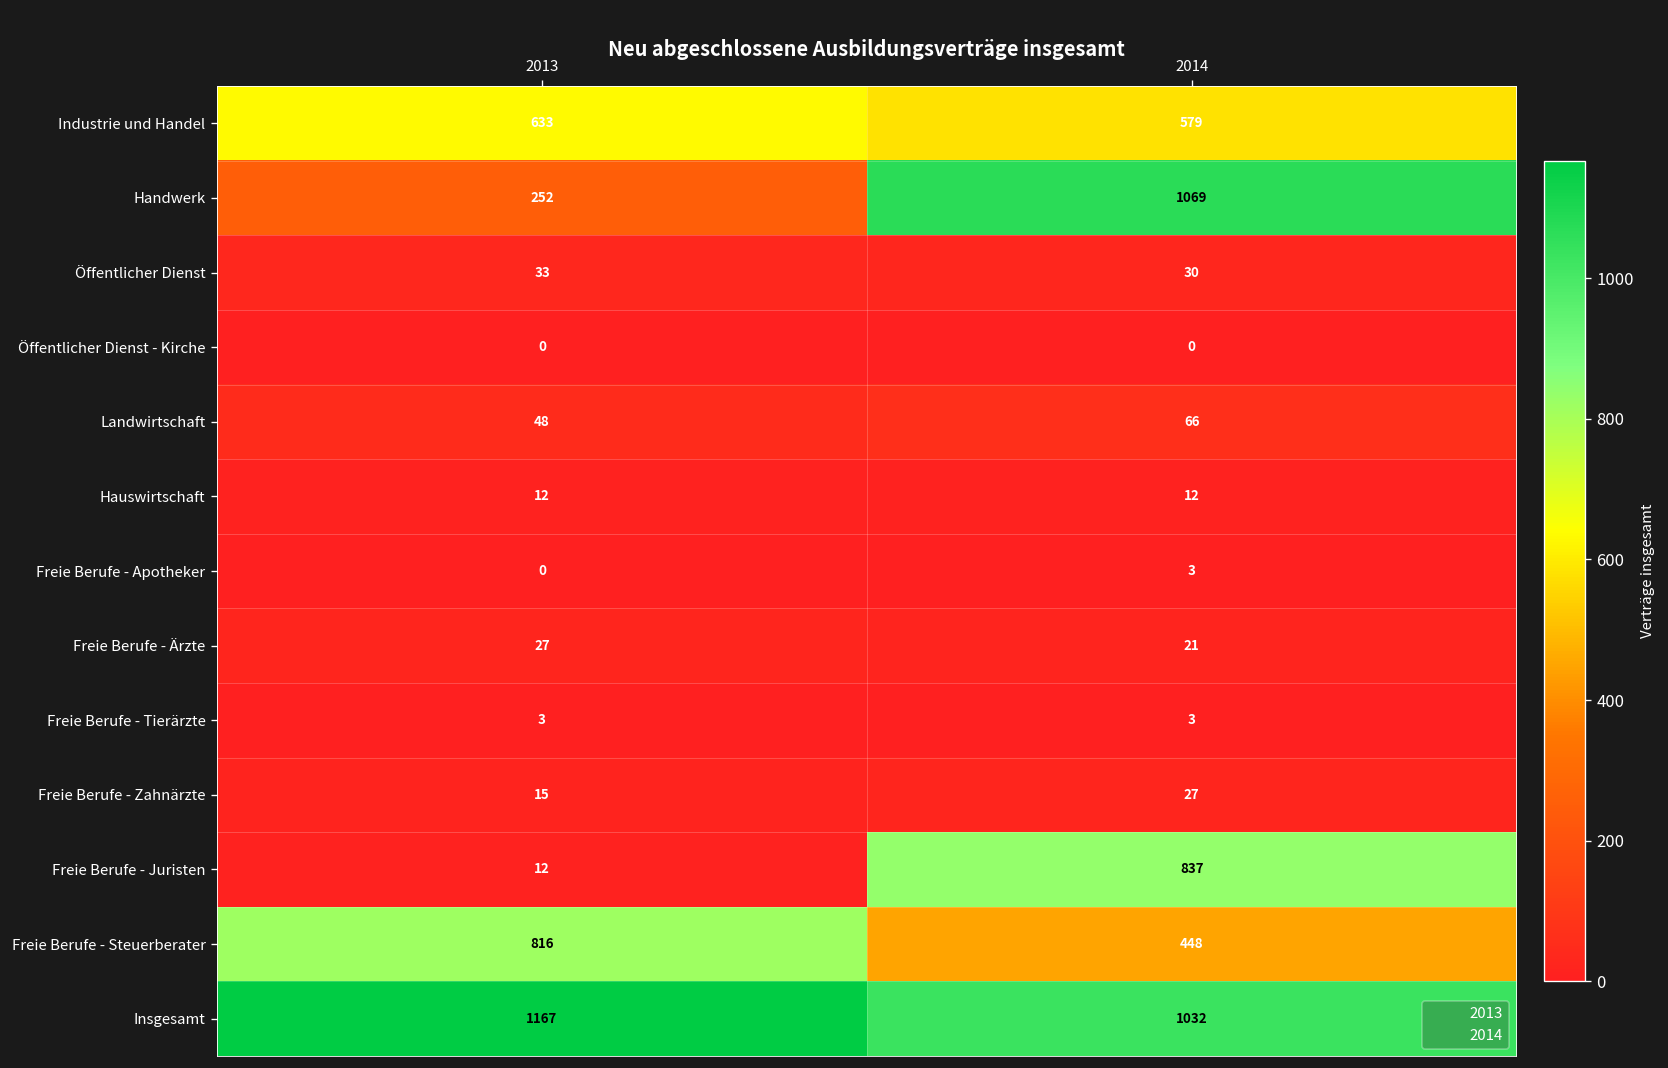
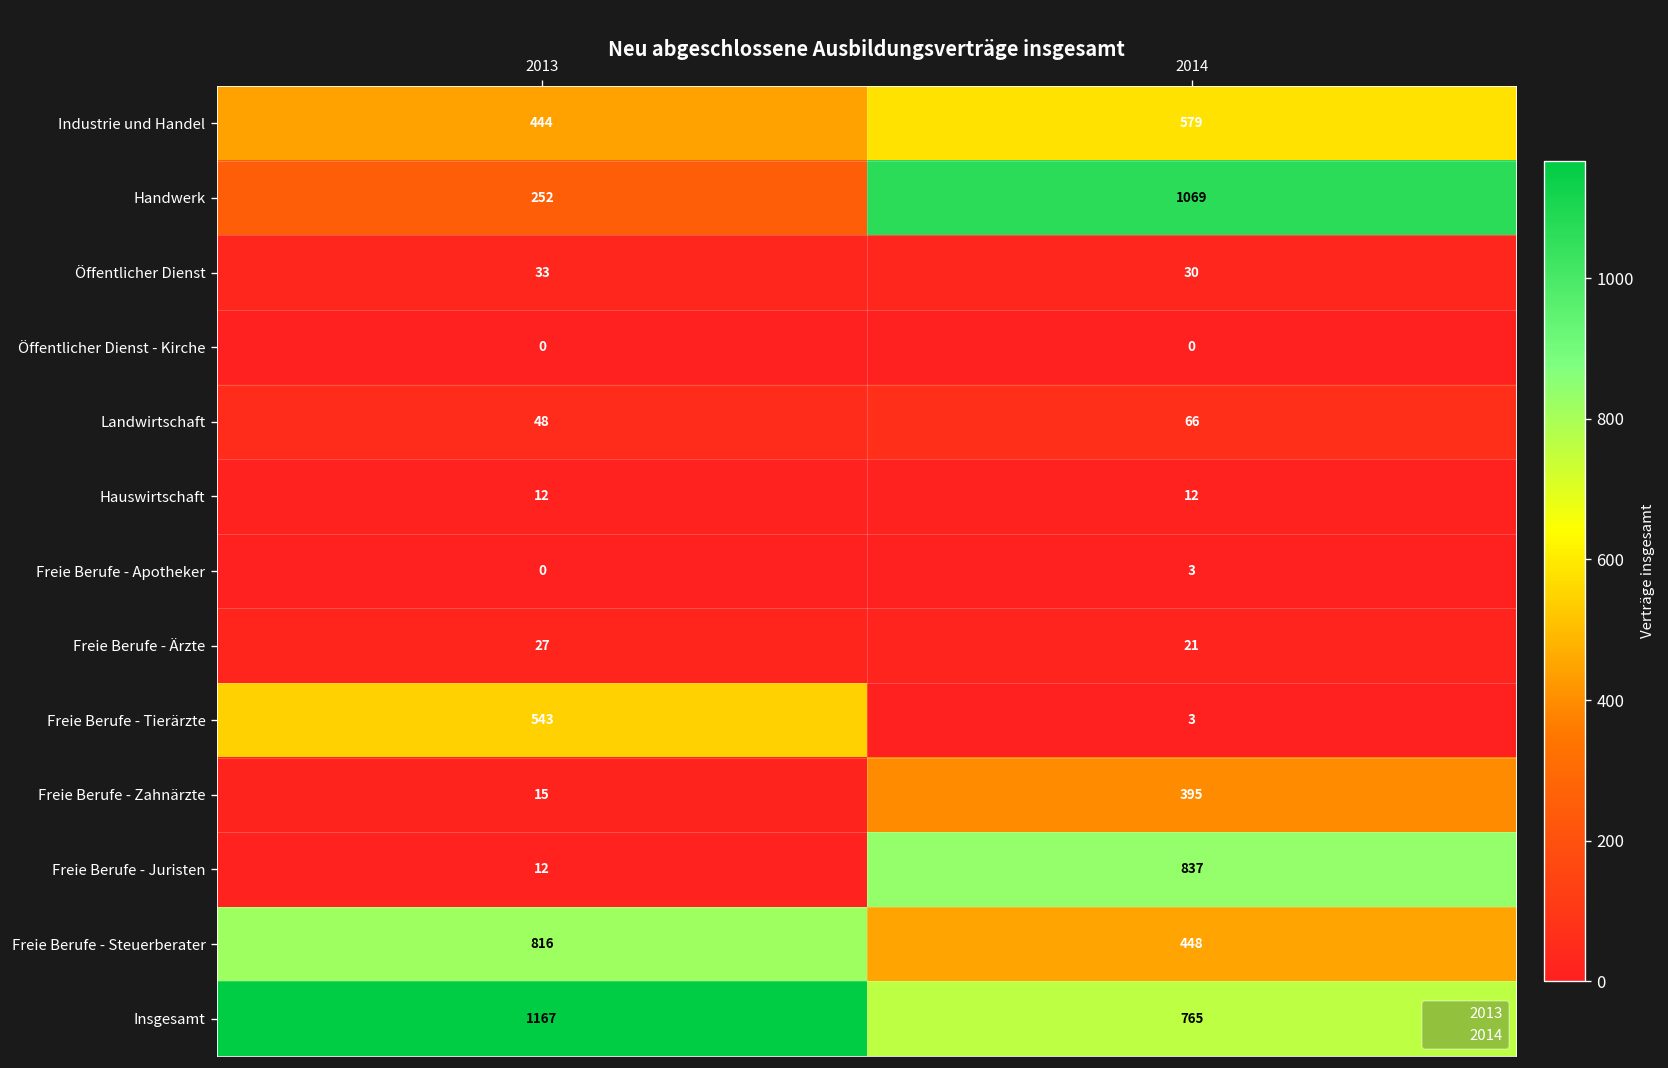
Industrie und Handel, 2013: 633 -> 444
Freie Berufe - Tierärzte, 2013: 3 -> 543
Freie Berufe - Zahnärzte, 2014: 27 -> 395
Insgesamt, 2014: 1032 -> 765
